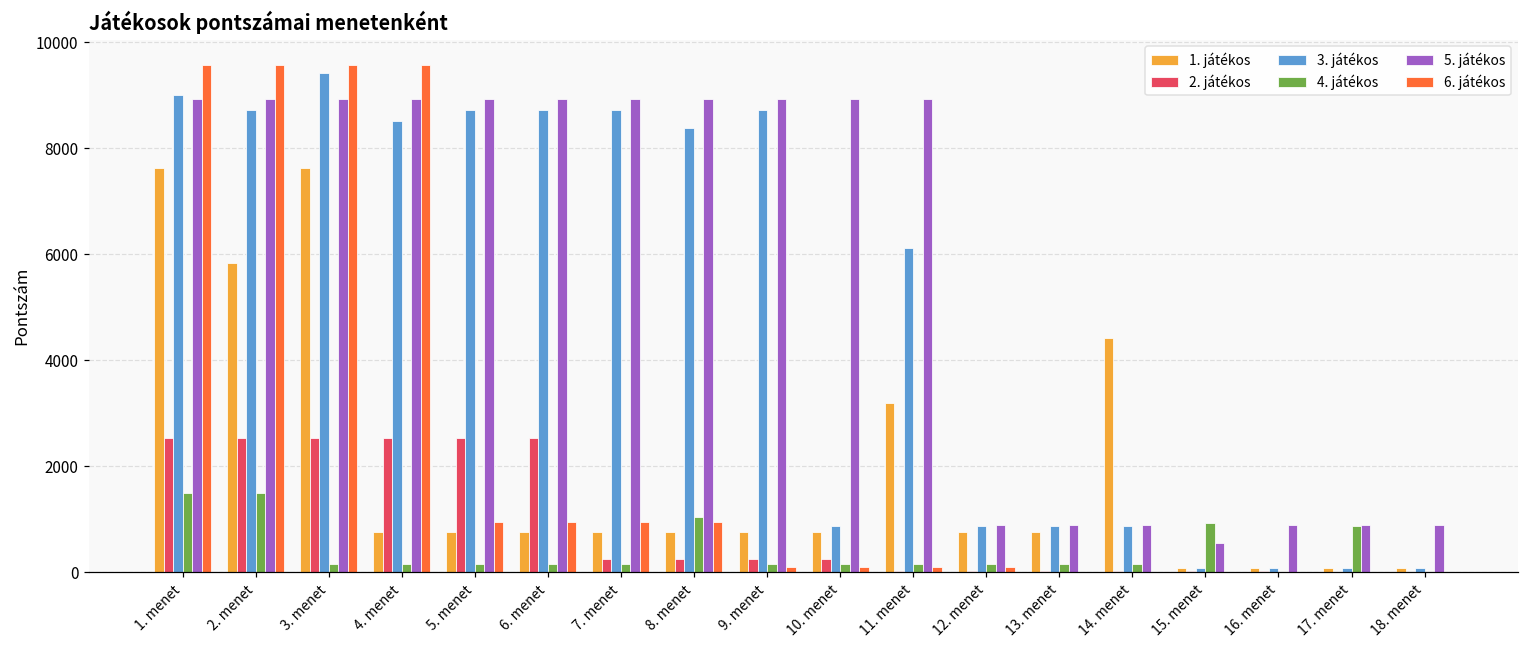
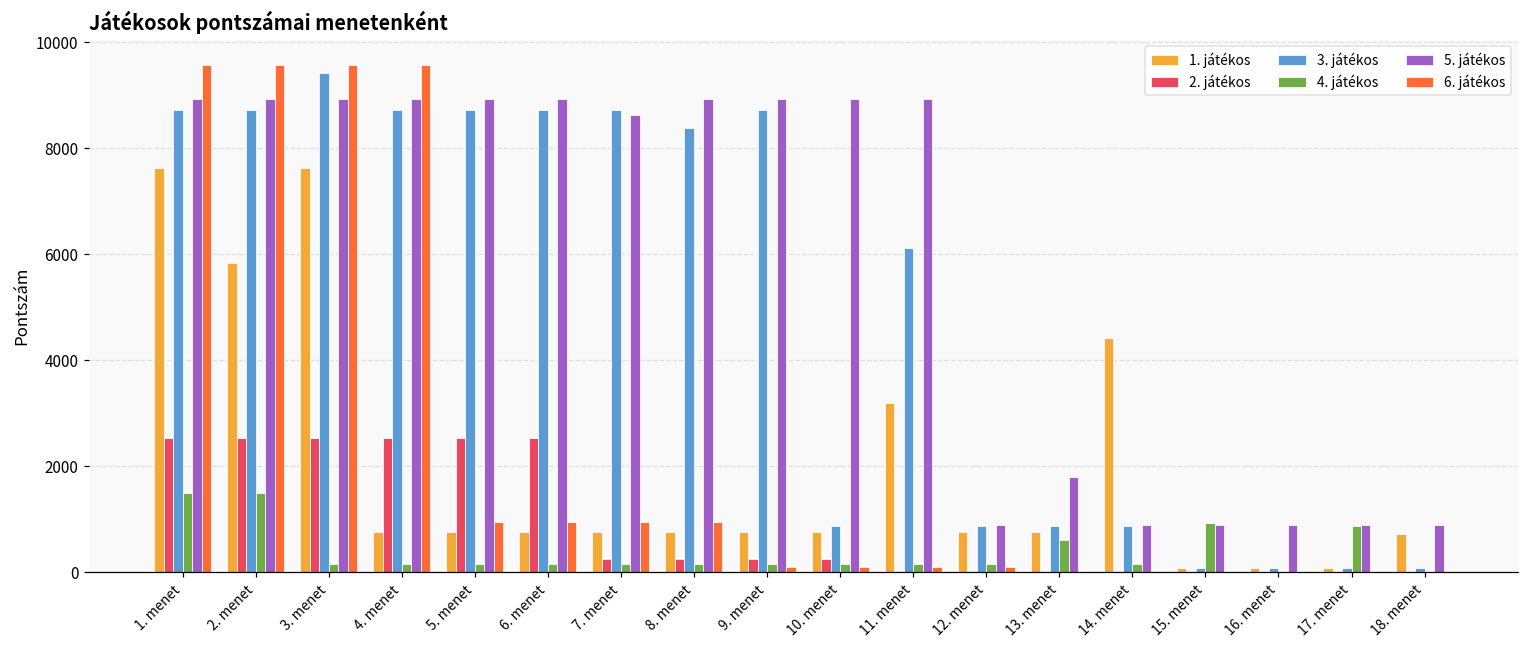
3. játékos, 1. menet: 9000 -> 8700
3. játékos, 4. menet: 8500 -> 8700
5. játékos, 7. menet: 8900 -> 8600
4. játékos, 8. menet: 1000 -> 100
4. játékos, 13. menet: 100 -> 600
5. játékos, 13. menet: 900 -> 1800
5. játékos, 15. menet: 500 -> 900
1. játékos, 18. menet: 100 -> 700
